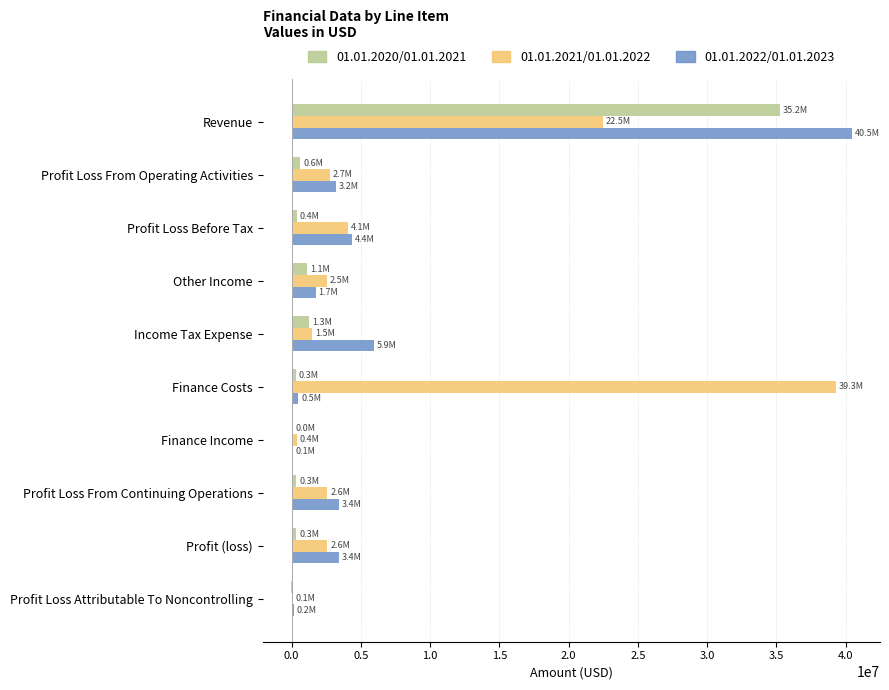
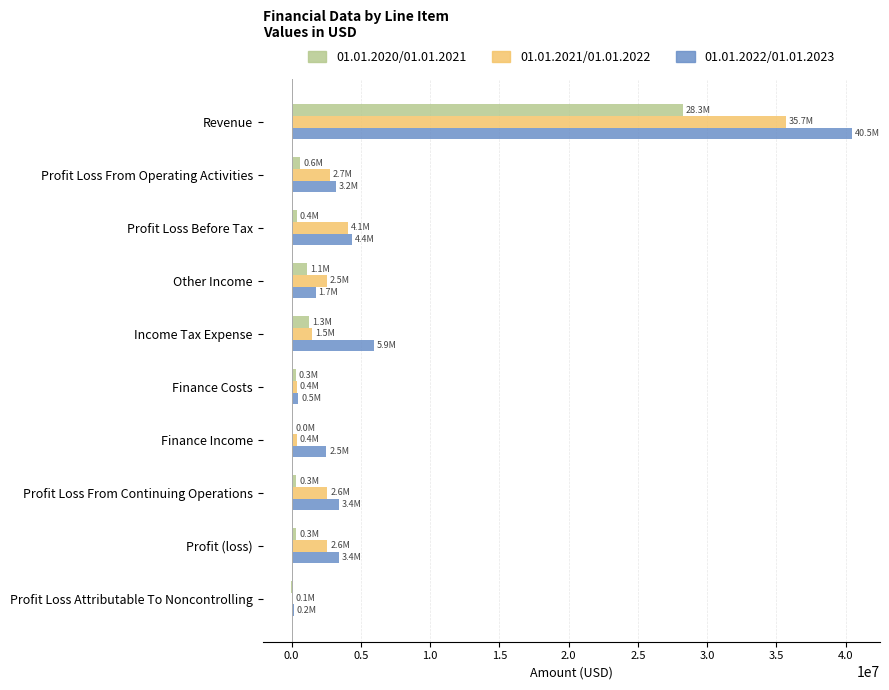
01.01.2020/01.01.2021, Revenue: 35.2M -> 28.3M
01.01.2021/01.01.2022, Revenue: 22.5M -> 35.7M
01.01.2021/01.01.2022, Finance Costs: 39.3M -> 0.4M
01.01.2022/01.01.2023, Finance Income: 0.1M -> 2.5M
